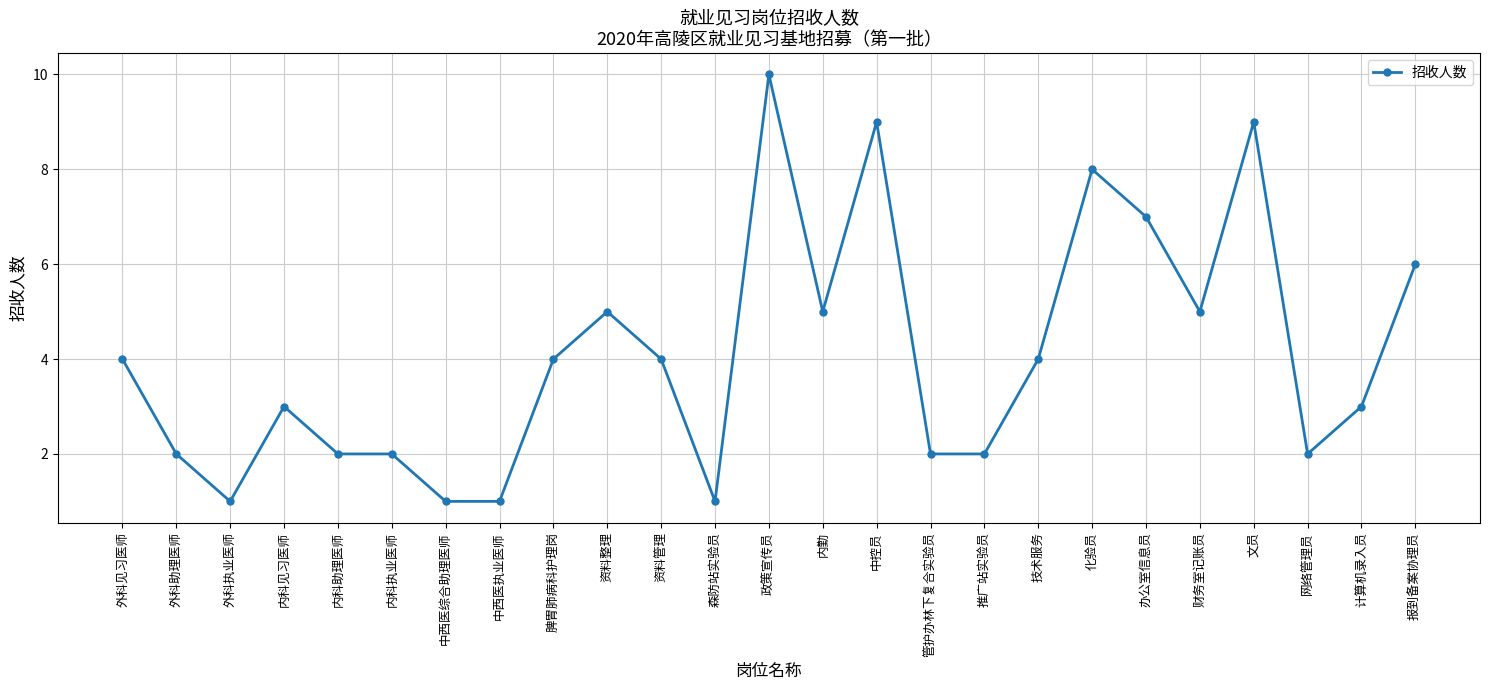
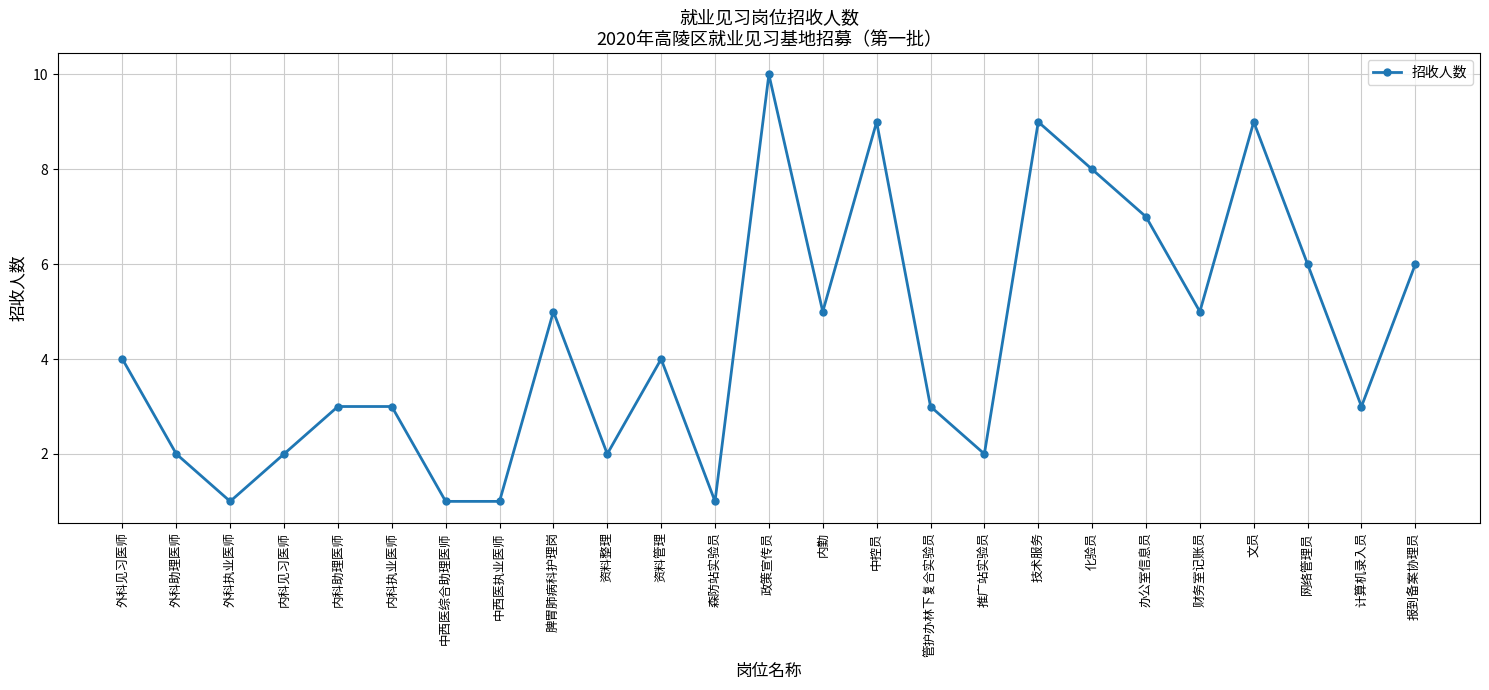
内科见习医师: 3 -> 2
内科助理医师: 2 -> 3
内科执业医师: 2 -> 3
脾胃肺病科护理岗: 4 -> 5
资料整理: 5 -> 2
管护办林下复合实验员: 2 -> 3
技术服务: 4 -> 9
网络管理员: 2 -> 6
